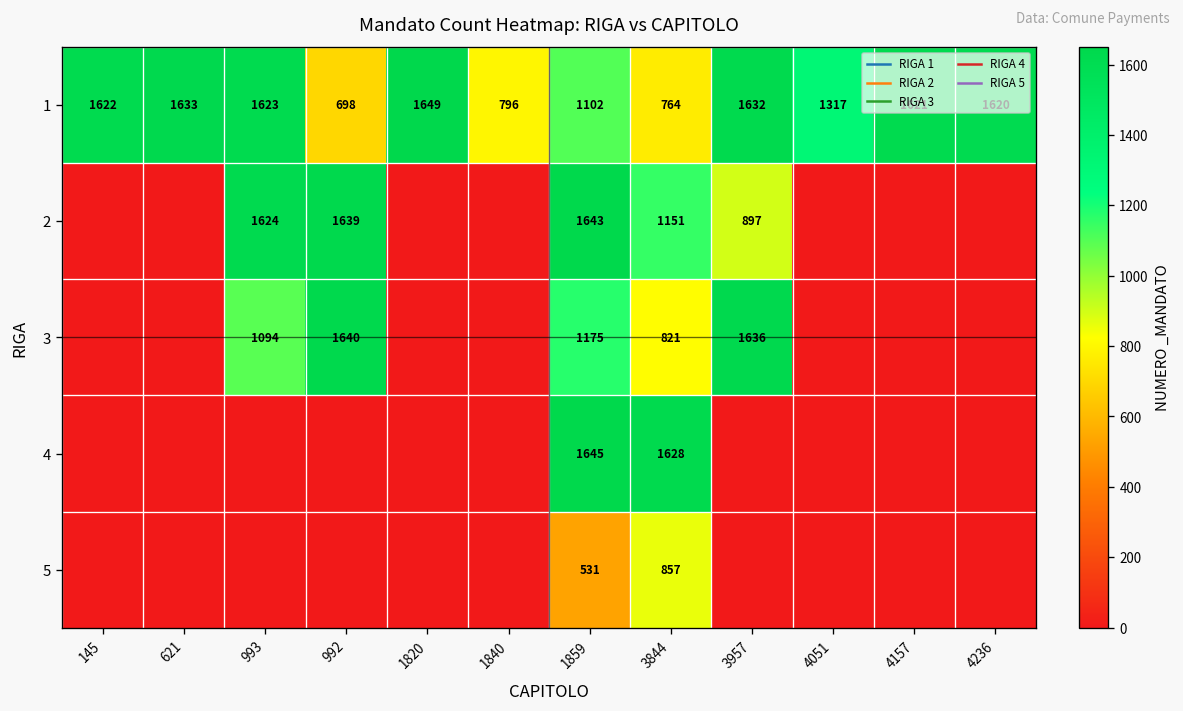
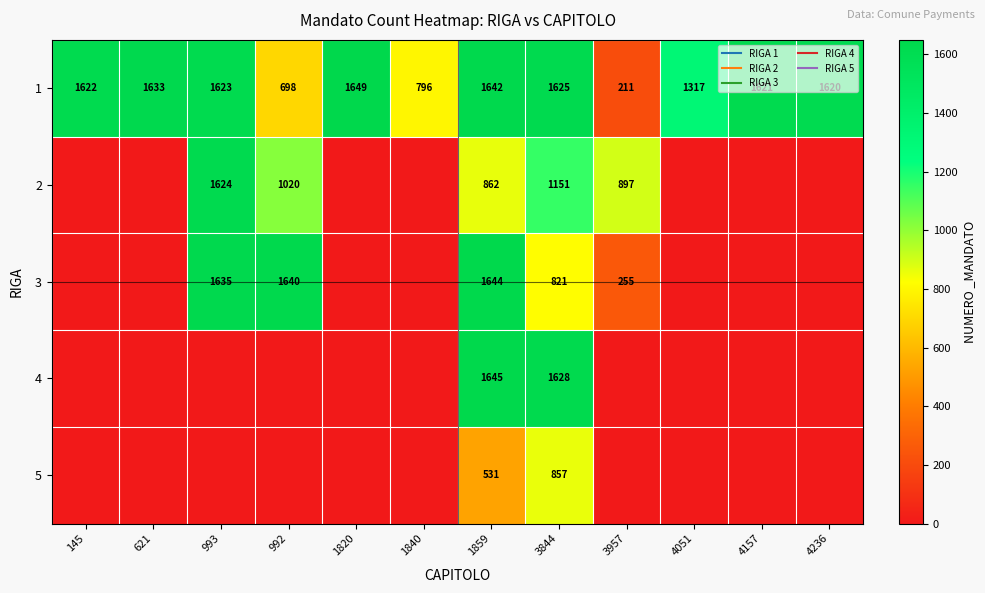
1, 1859: 1102 -> 1642
1, 3844: 764 -> 1625
1, 3957: 1632 -> 211
2, 992: 1639 -> 1020
2, 1859: 1643 -> 862
3, 993: 1094 -> 1635
3, 1859: 1175 -> 1644
3, 3957: 1636 -> 255
